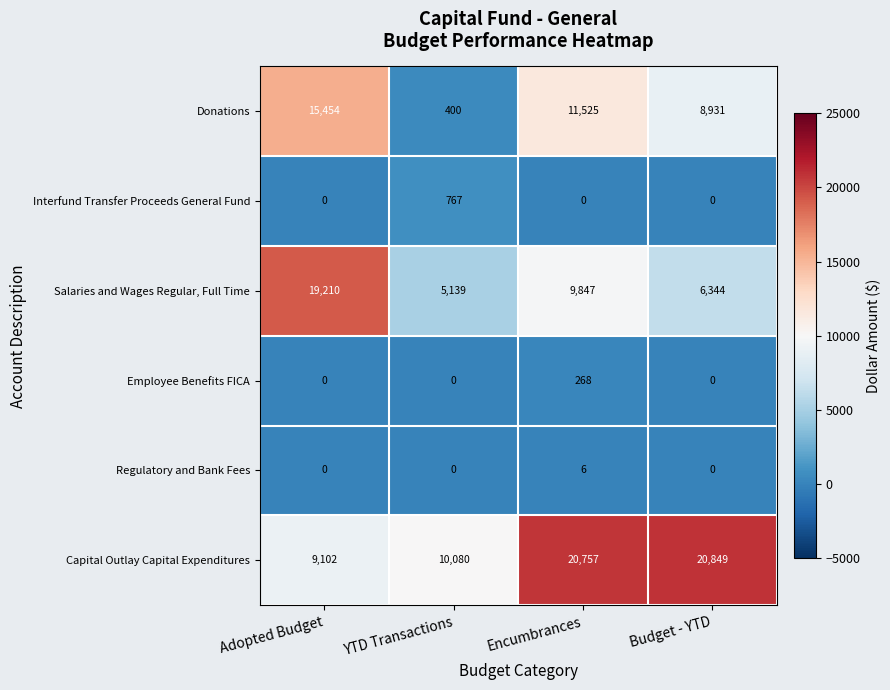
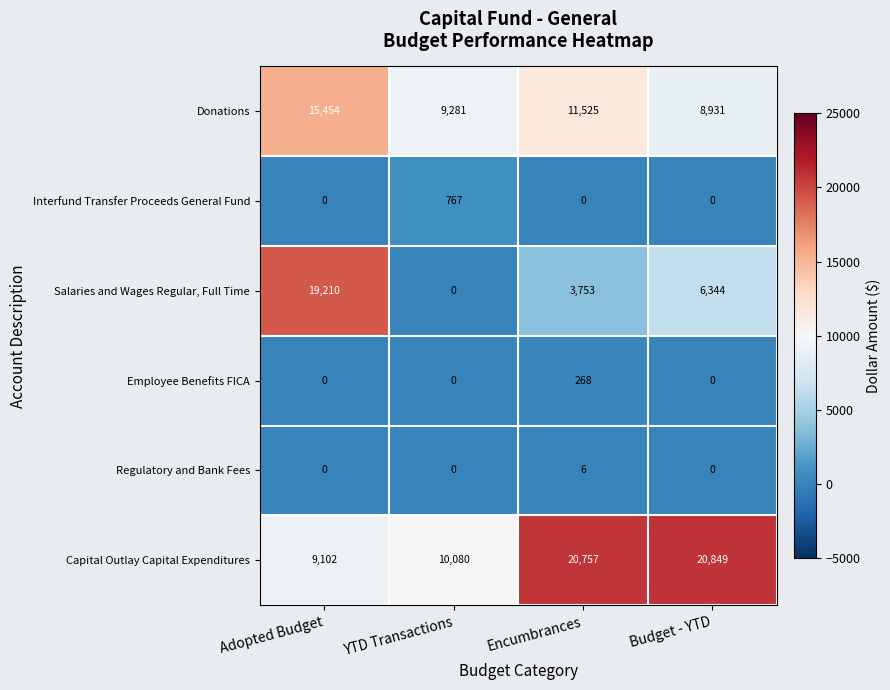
Donations, YTD Transactions: 400 -> 9,281
Salaries and Wages Regular, Full Time, YTD Transactions: 5,139 -> 0
Salaries and Wages Regular, Full Time, Encumbrances: 9,847 -> 3,753
